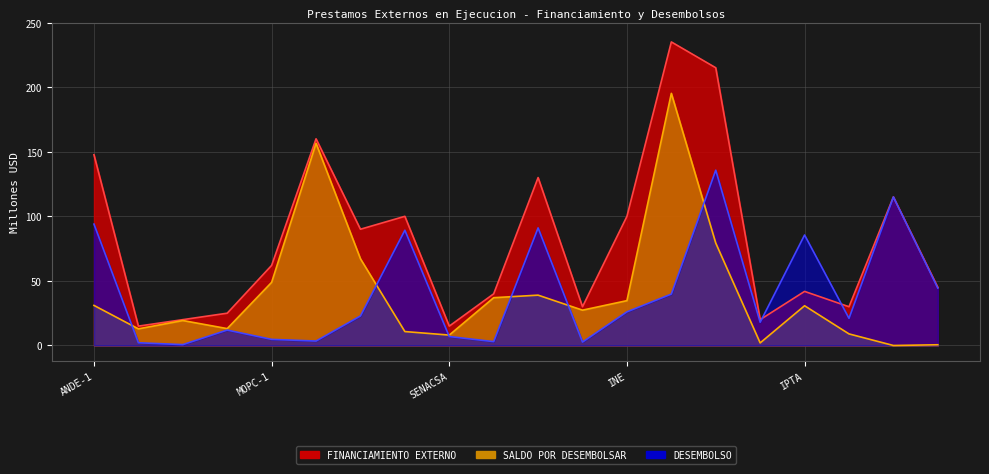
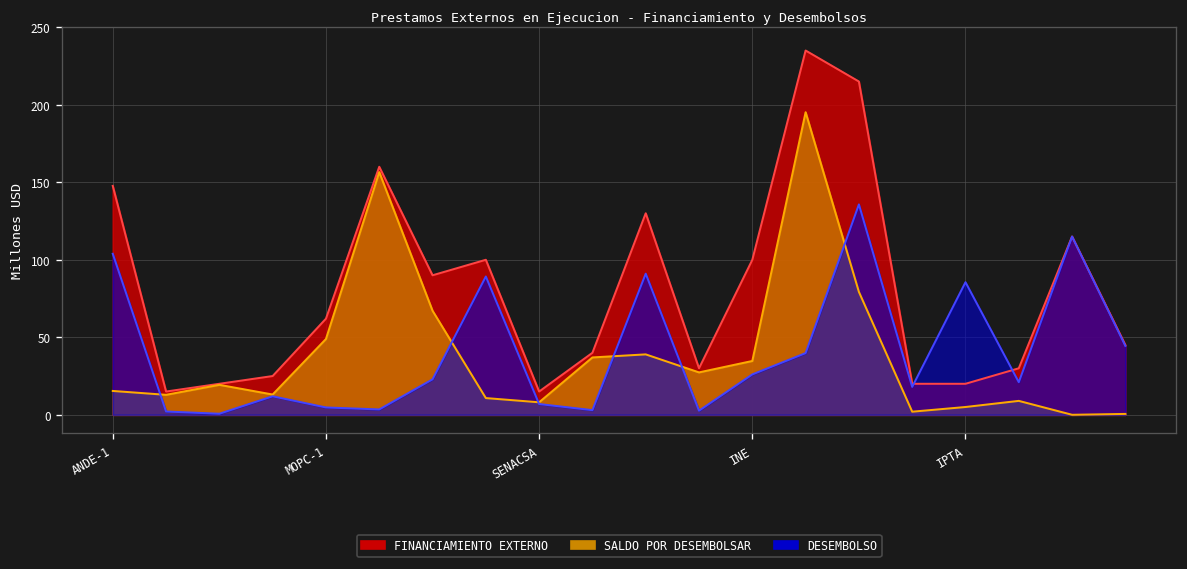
SALDO POR DESEMBOLSAR, ANDE-1: 31 -> 15
DESEMBOLSO, ANDE-1: 94 -> 104
FINANCIAMIENTO EXTERNO, IPTA: 42 -> 20
SALDO POR DESEMBOLSAR, IPTA: 31 -> 5
